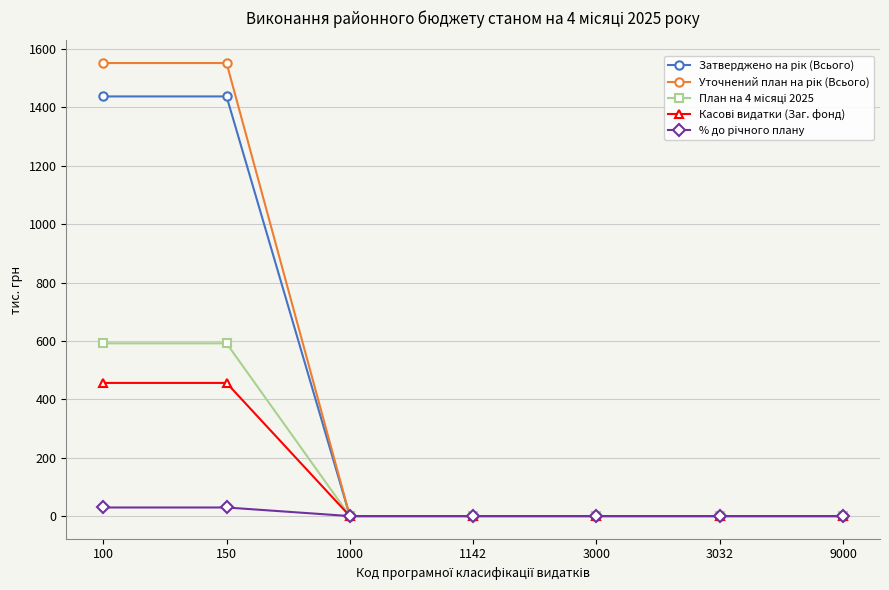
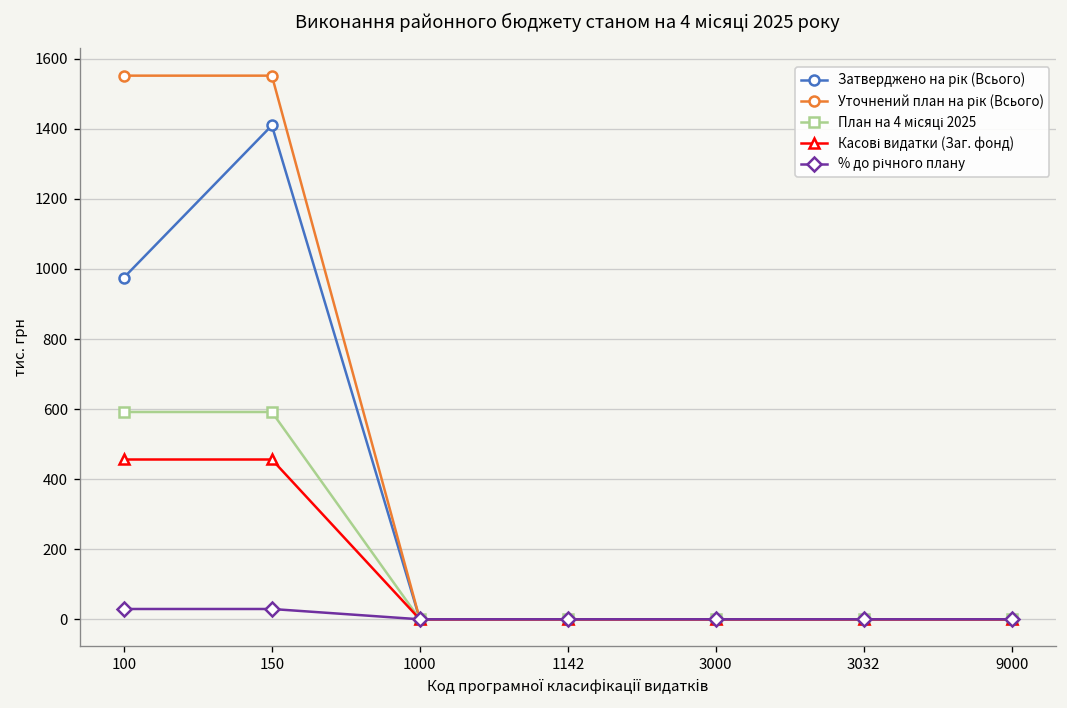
Затверджено на рік (Всього), 100: 1440 -> 980
Затверджено на рік (Всього), 150: 1440 -> 1410
